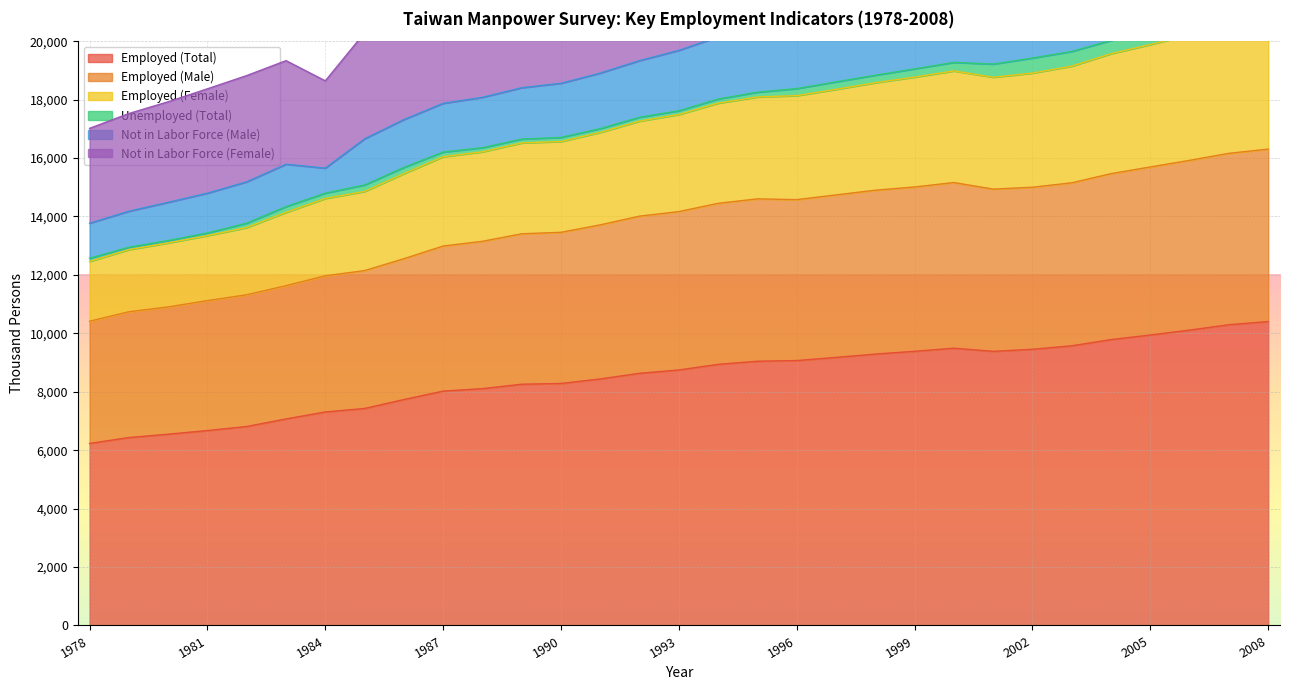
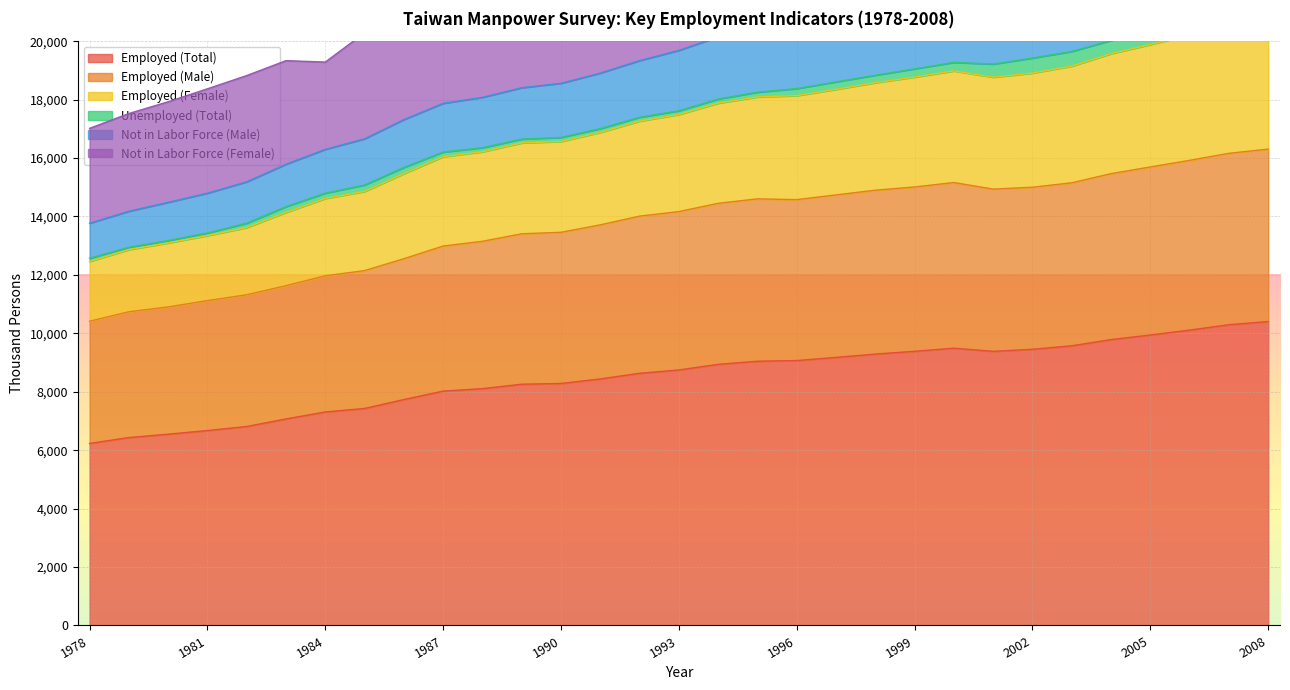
Not in Labor Force (Male), 1984: 900 -> 1,500
